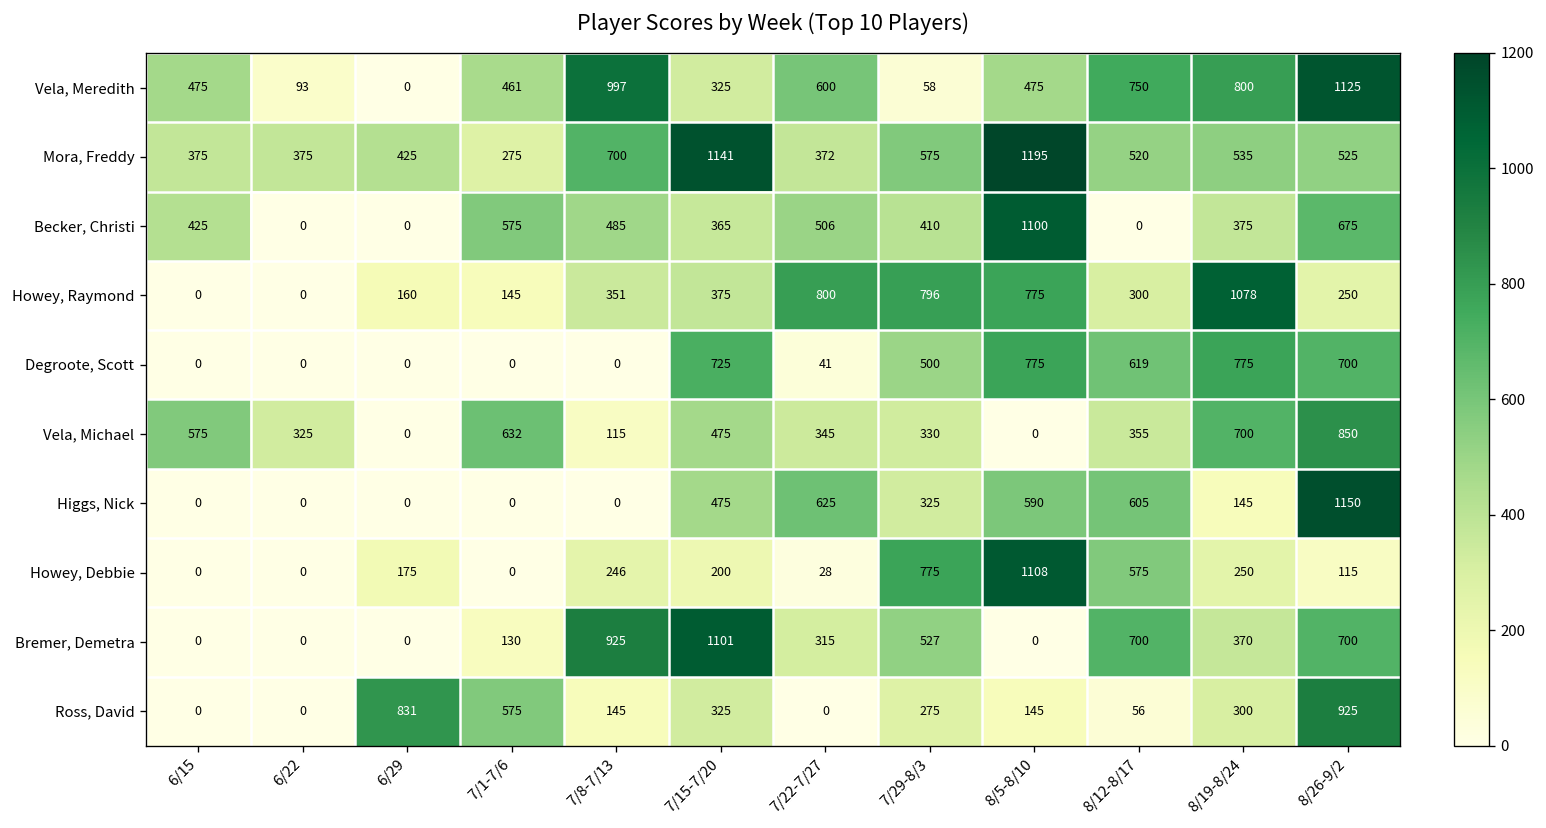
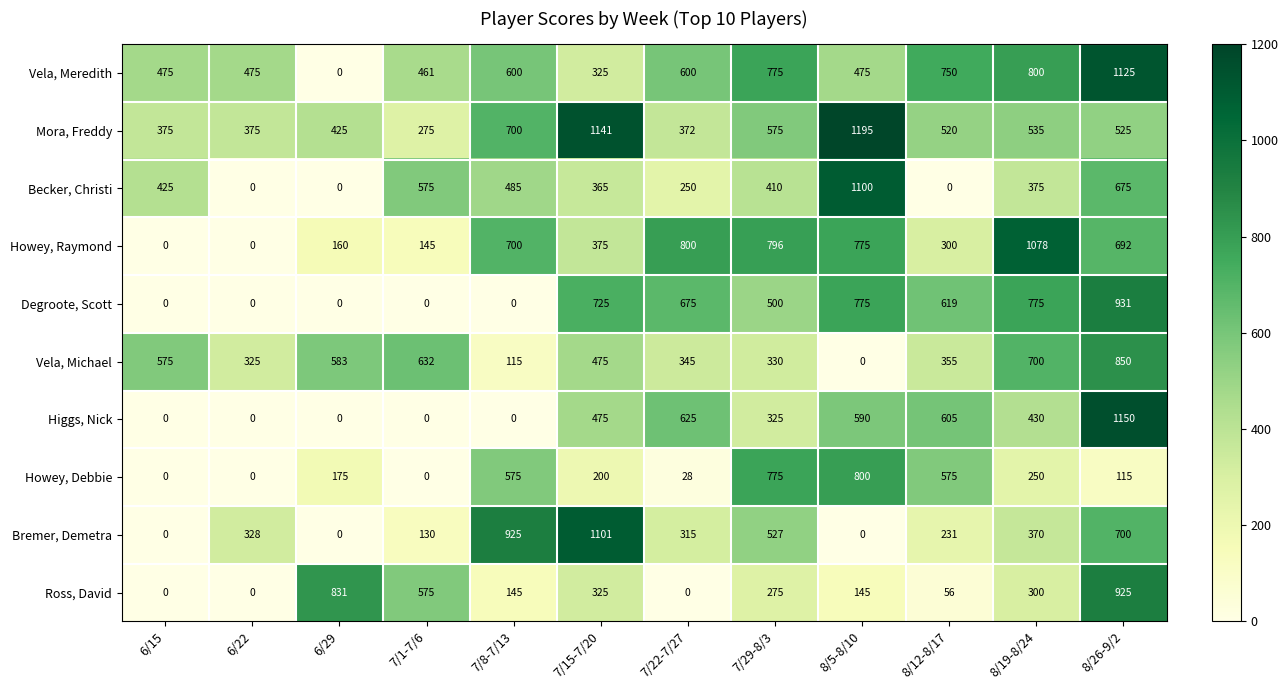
Vela, Meredith, 6/22: 93 -> 475
Vela, Meredith, 7/8-7/13: 997 -> 600
Vela, Meredith, 7/29-8/3: 58 -> 775
Becker, Christi, 7/22-7/27: 506 -> 250
Howey, Raymond, 7/8-7/13: 351 -> 700
Howey, Raymond, 8/26-9/2: 250 -> 692
Degroote, Scott, 7/22-7/27: 41 -> 675
Degroote, Scott, 8/26-9/2: 700 -> 931
Vela, Michael, 6/29: 0 -> 583
Higgs, Nick, 8/19-8/24: 145 -> 430
Howey, Debbie, 7/8-7/13: 246 -> 575
Howey, Debbie, 8/5-8/10: 1108 -> 800
Bremer, Demetra, 6/22: 0 -> 328
Bremer, Demetra, 8/12-8/17: 700 -> 231
